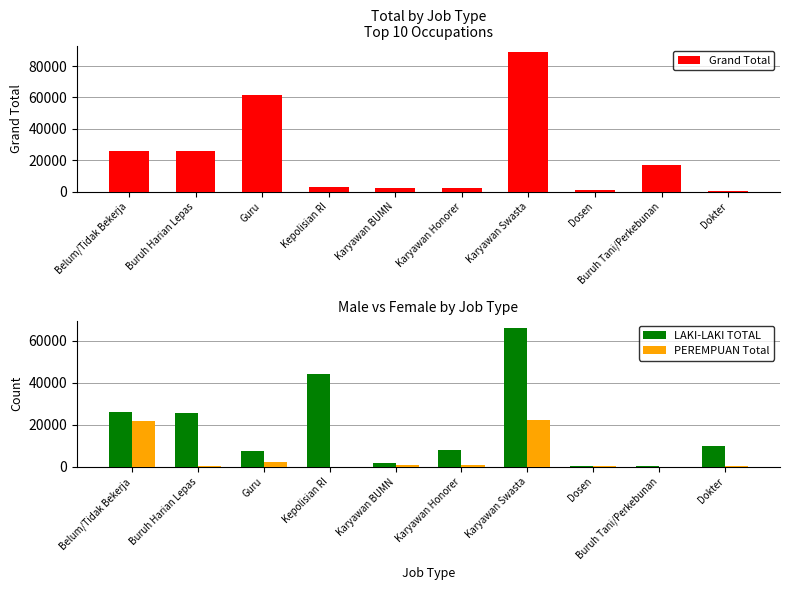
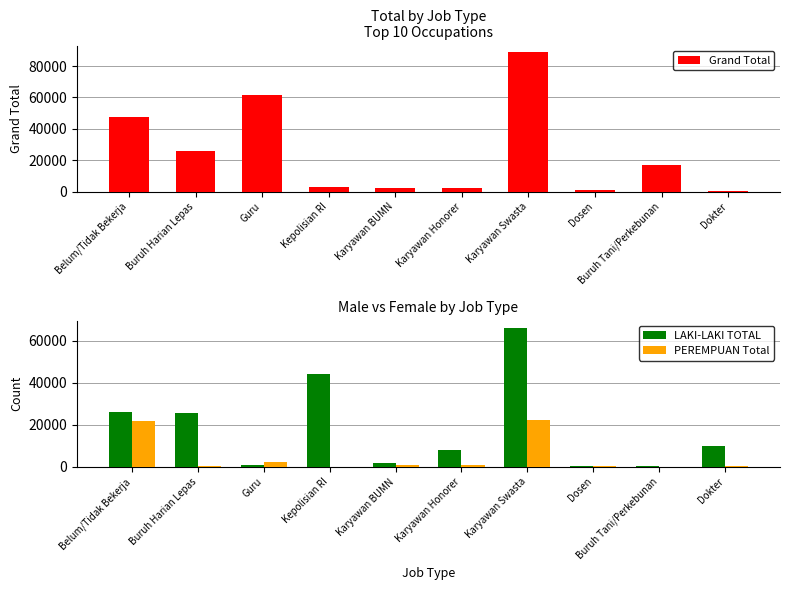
Total by Job Type Top 10 Occupations, Belum/Tidak Bekerja: 26000 -> 48000
Male vs Female by Job Type, LAKI-LAKI TOTAL, Guru: 8000 -> 1000
